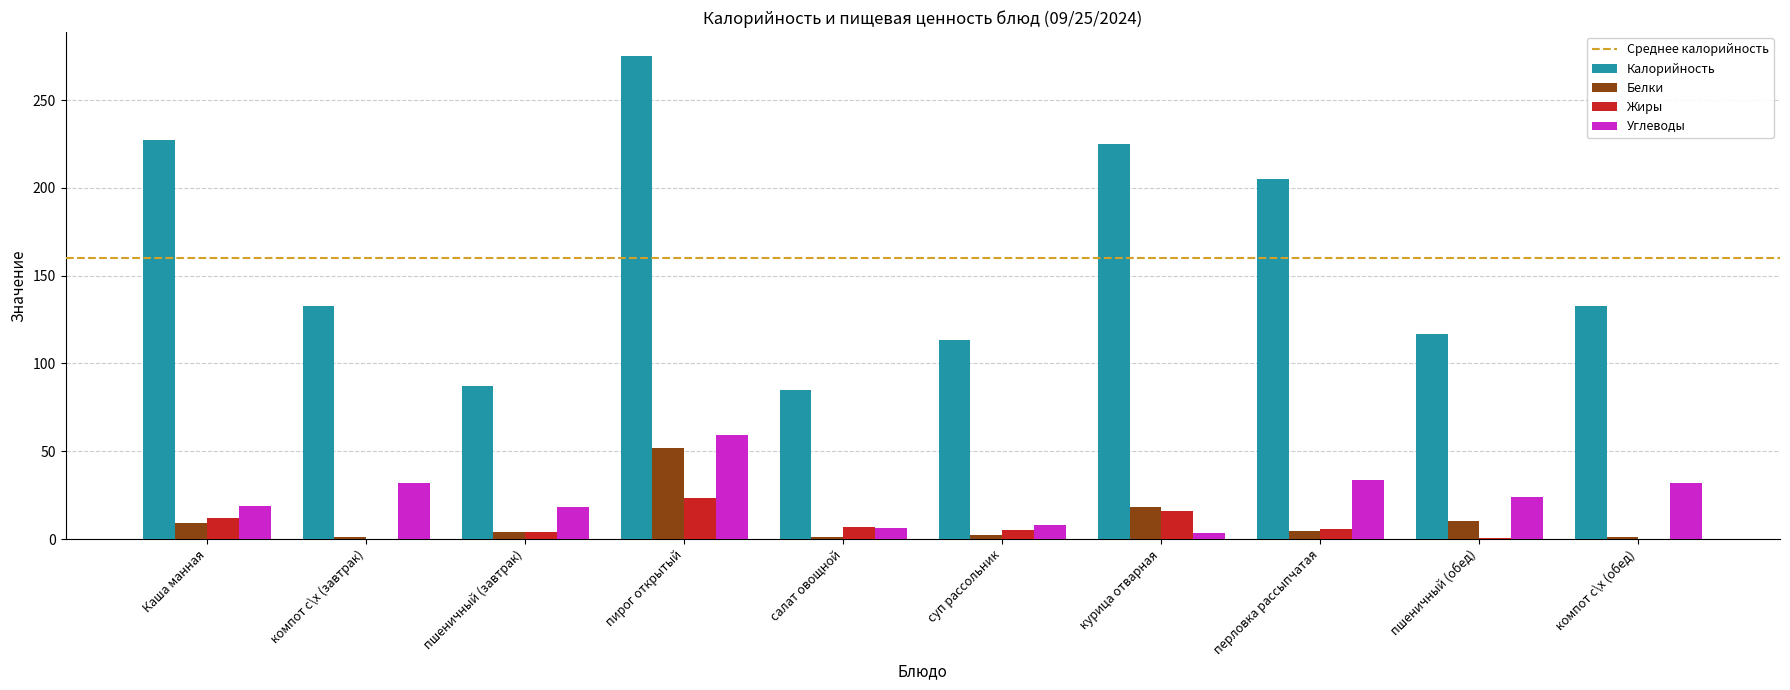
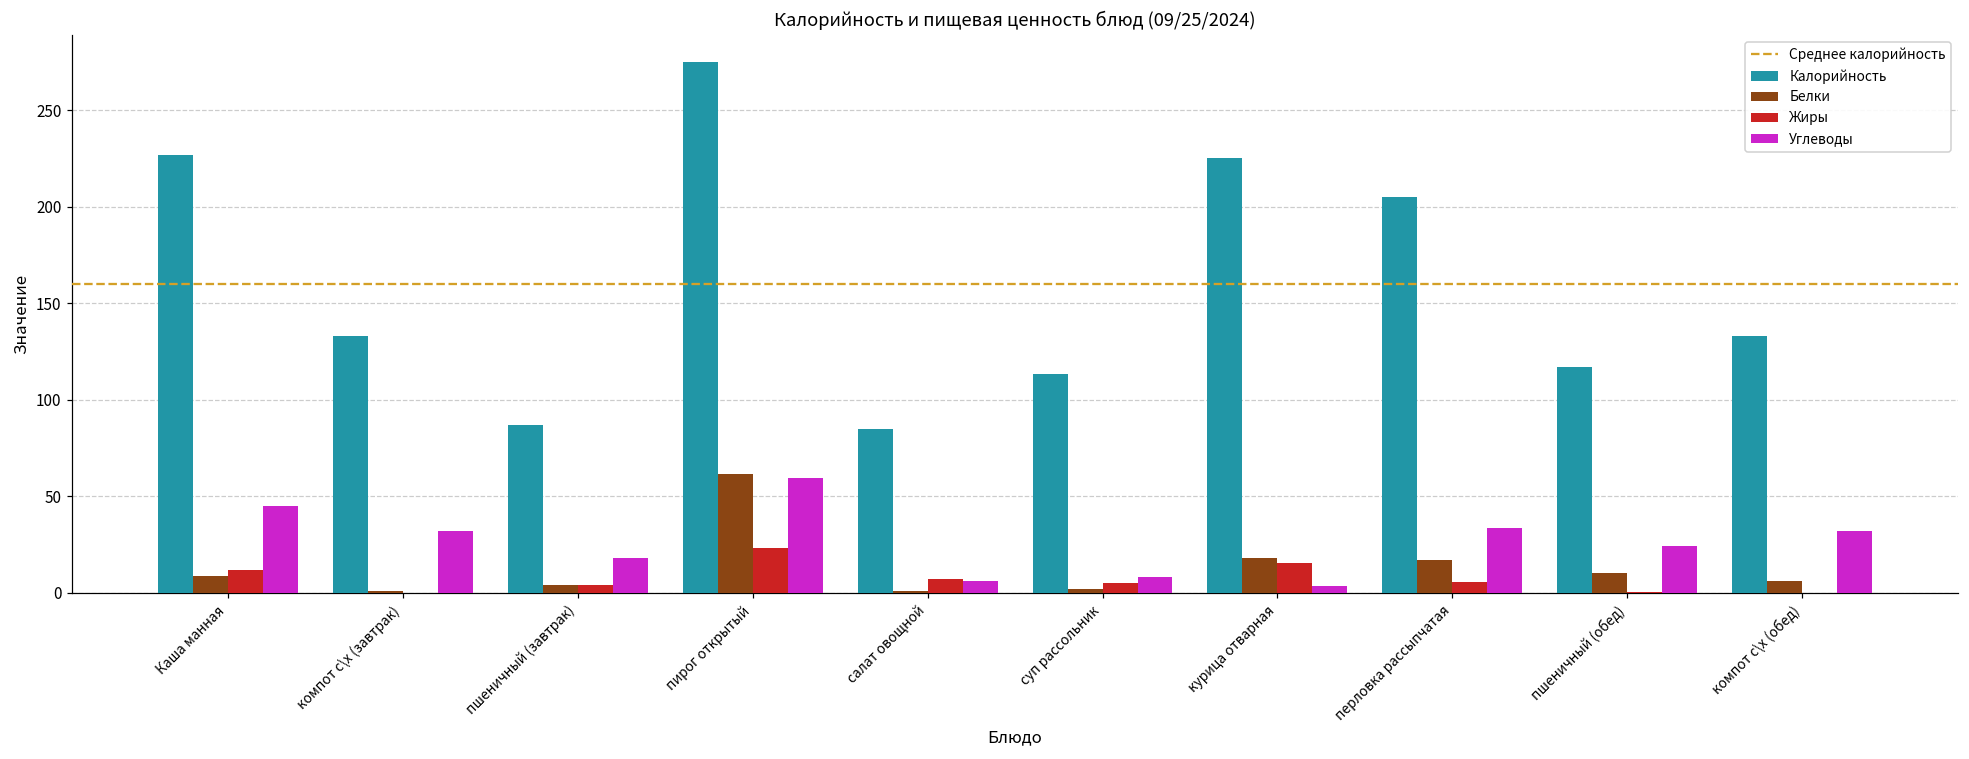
Углеводы, Каша манная: 19 -> 45
Белки, пирог открытый: 52 -> 62
Белки, перловка рассыпчатая: 4 -> 17
Белки, компот с\х (обед): 1 -> 6
